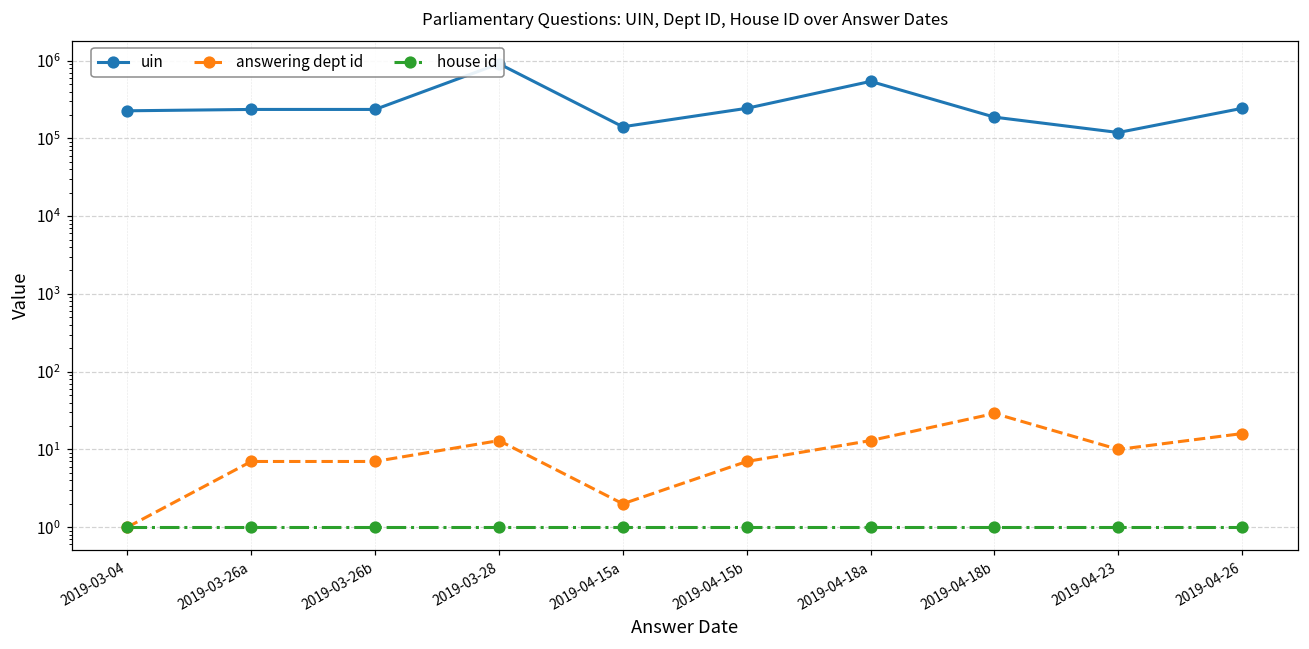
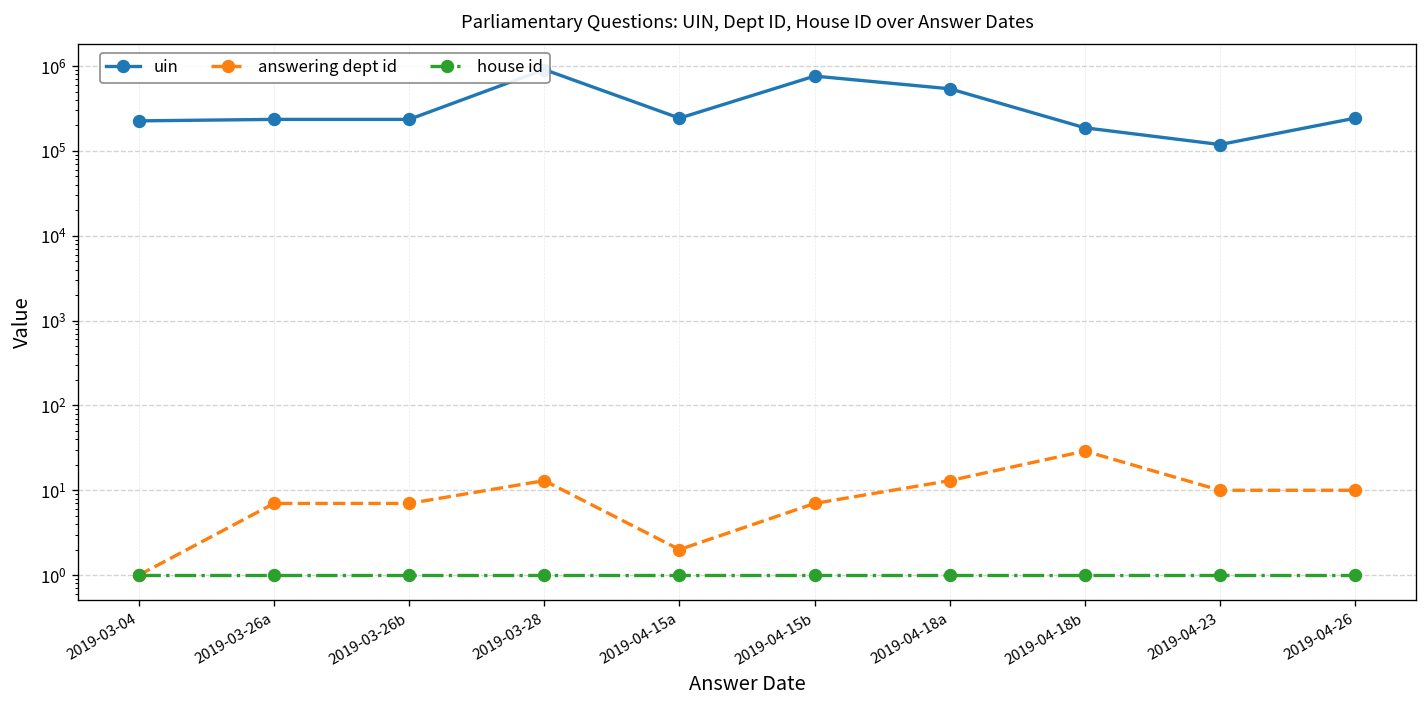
uin, 2019-04-15a: 140000 -> 240000
uin, 2019-04-15b: 240000 -> 800000
answering dept id, 2019-04-26: 16 -> 10
